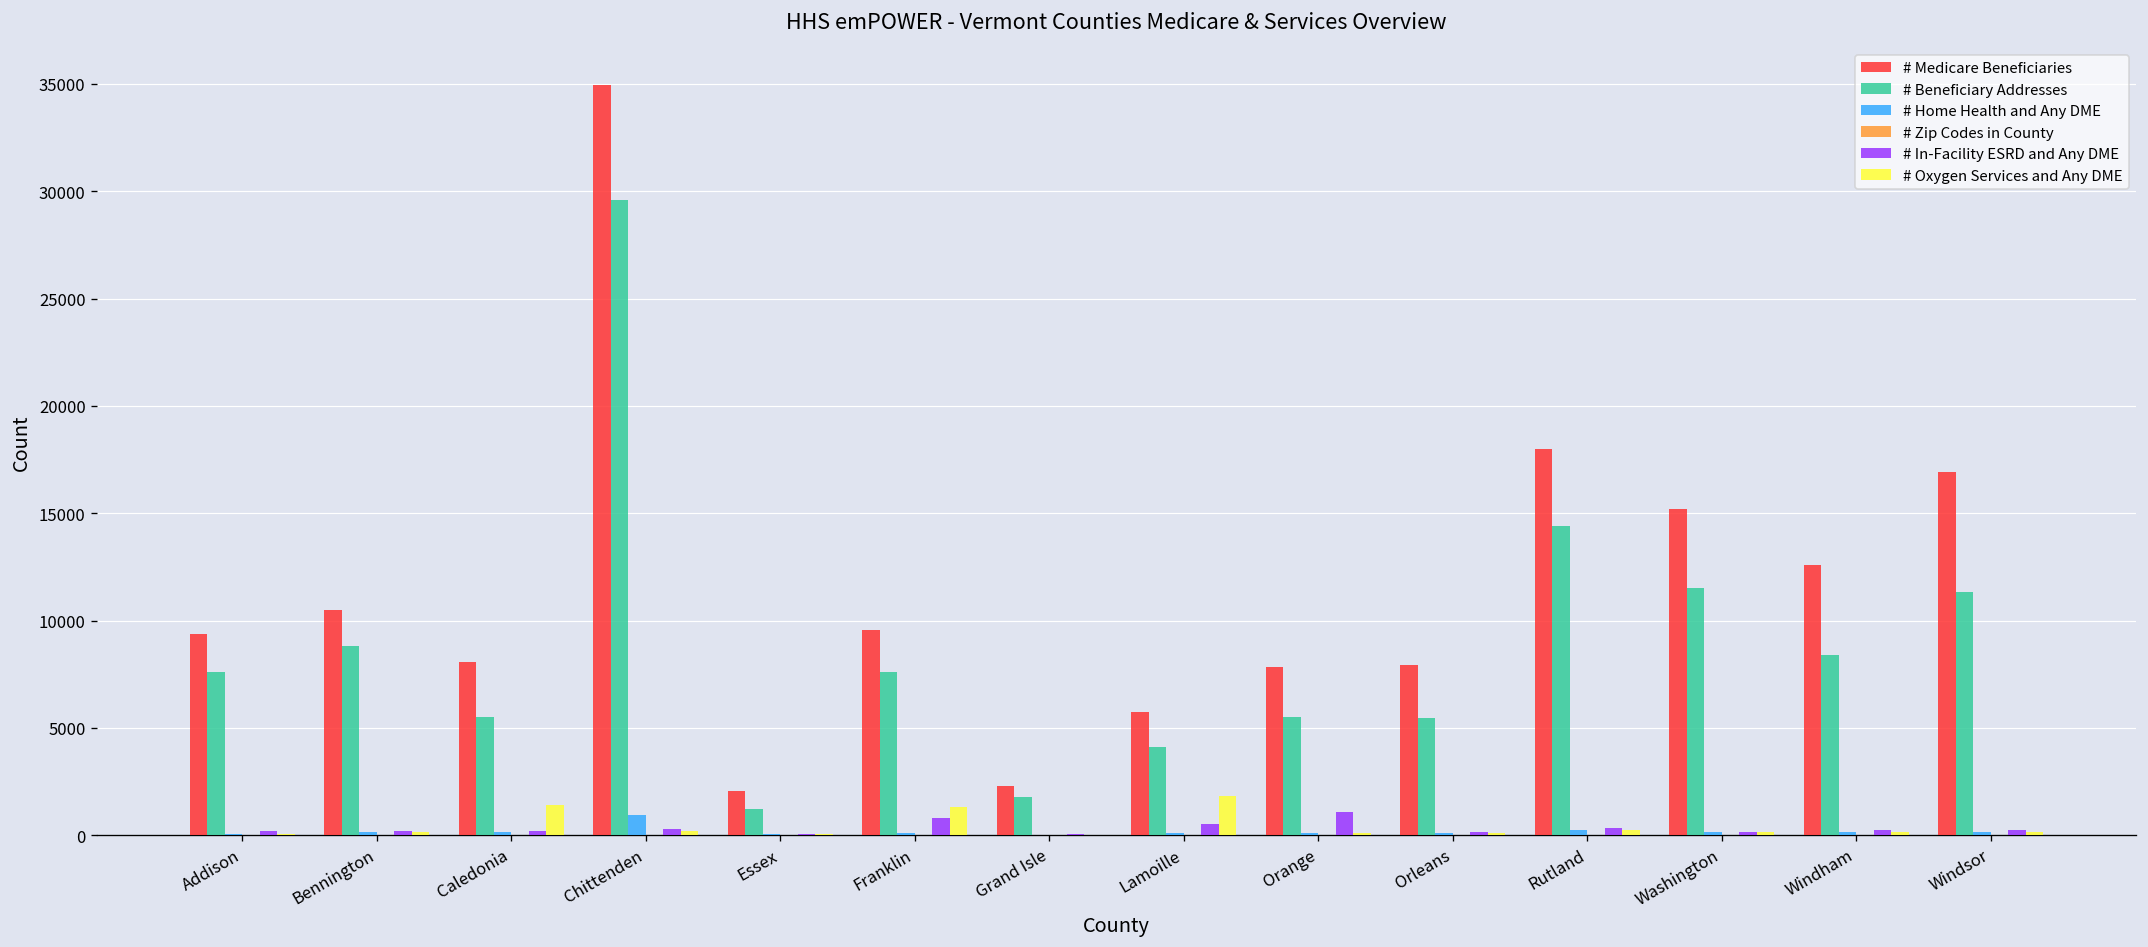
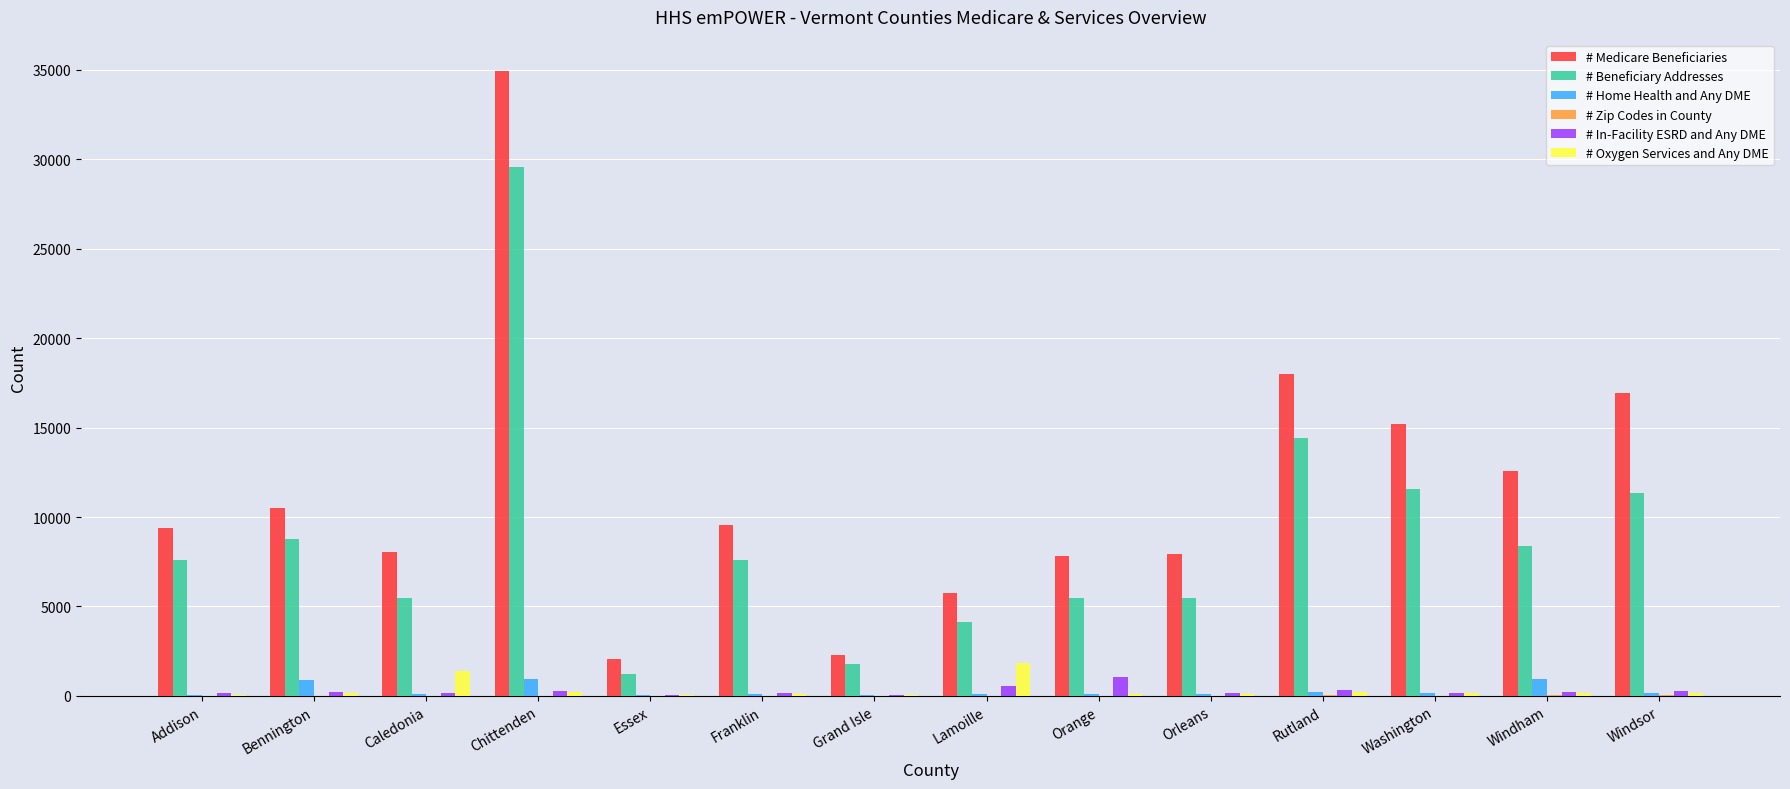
# Home Health and Any DME, Bennington: 100 -> 900
# In-Facility ESRD and Any DME, Franklin: 800 -> 200
# Oxygen Services and Any DME, Franklin: 1300 -> 100
# Home Health and Any DME, Windham: 100 -> 1000
